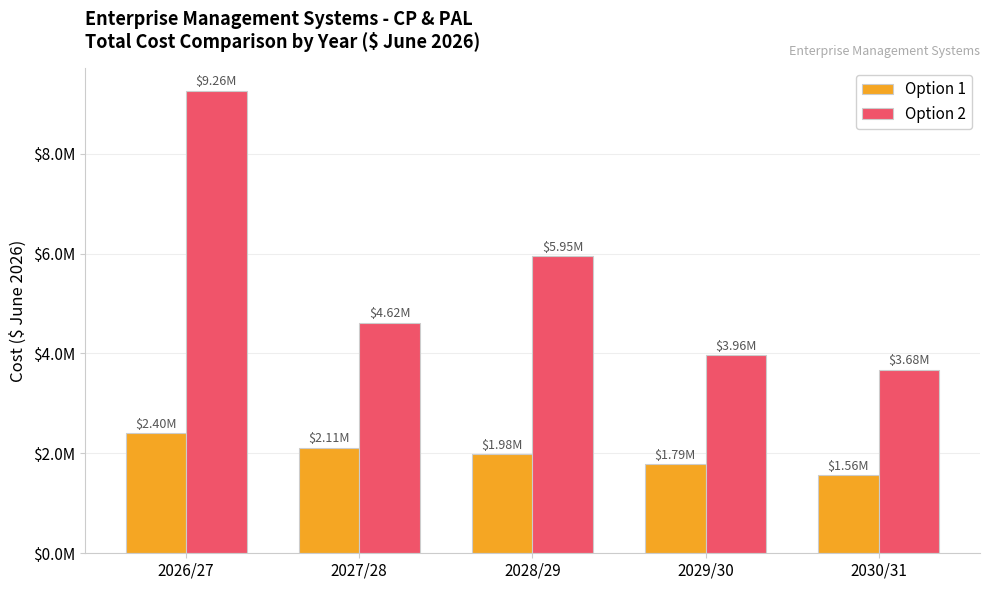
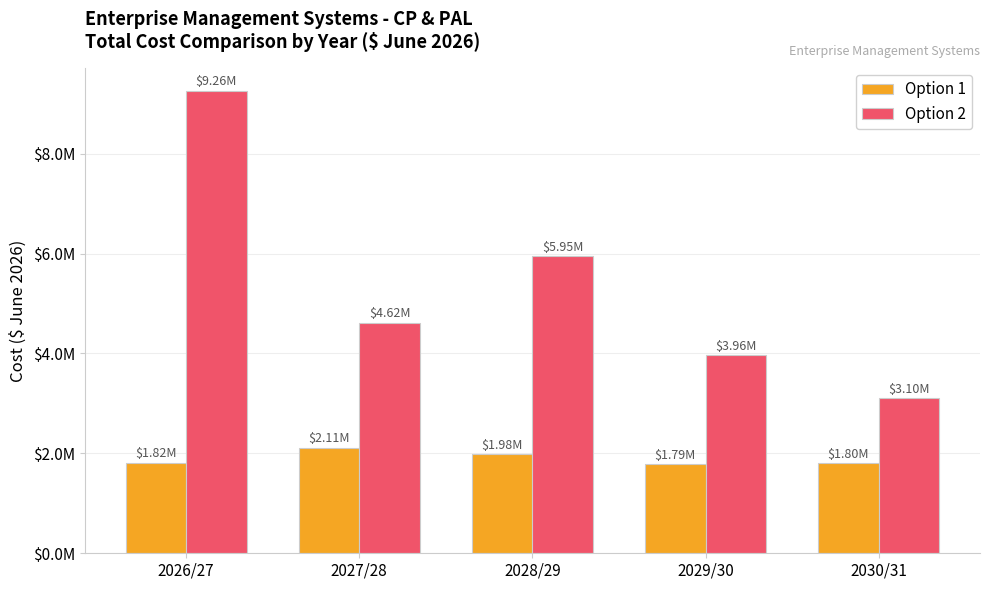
Option 1, 2026/27: $2.40M -> $1.82M
Option 1, 2030/31: $1.56M -> $1.80M
Option 2, 2030/31: $3.68M -> $3.10M
